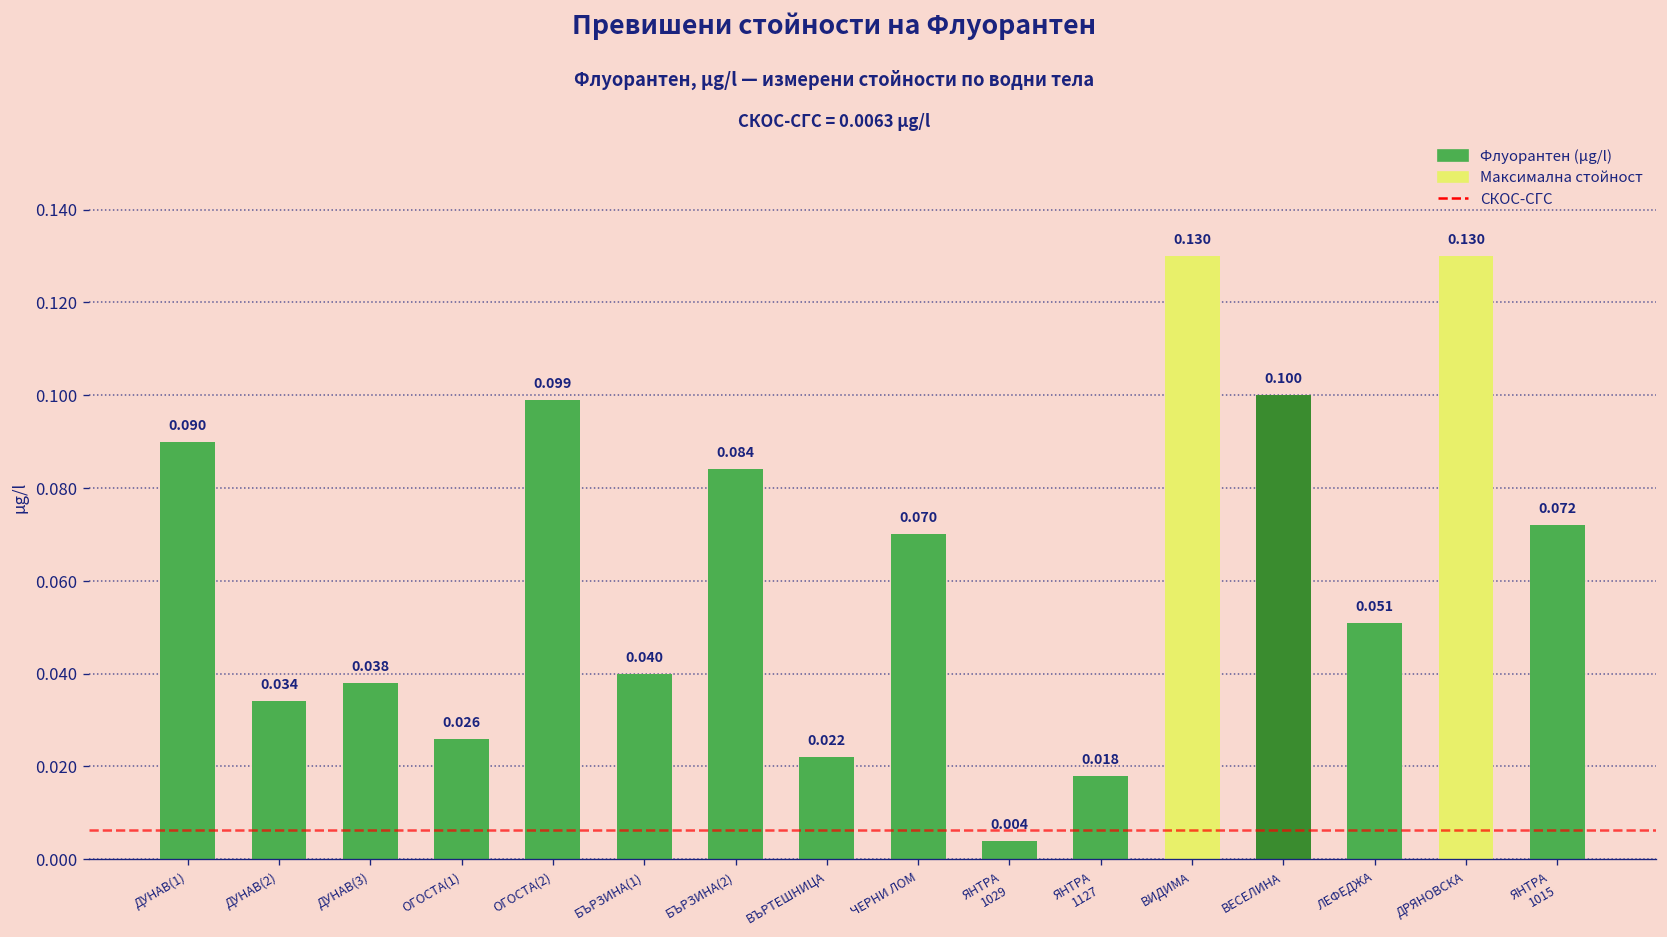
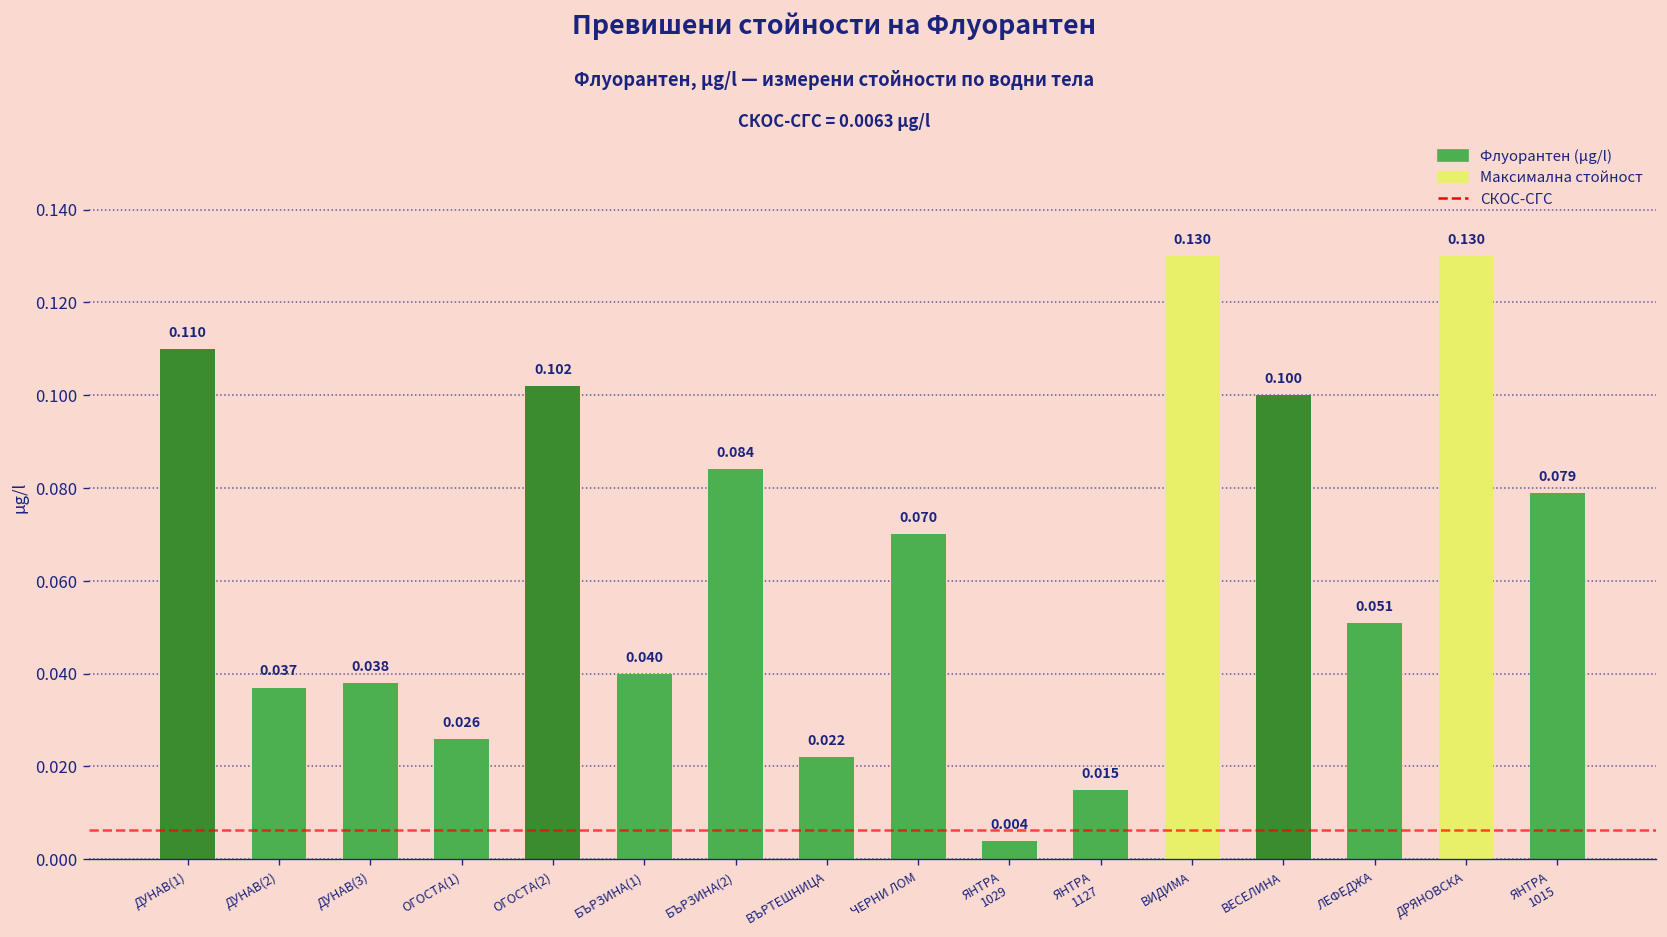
ДУНАВ(1): 0.090 -> 0.110
ДУНАВ(2): 0.034 -> 0.037
ОГОСТА(2): 0.099 -> 0.102
ЯНТРА 1127: 0.018 -> 0.015
ЯНТРА 1015: 0.072 -> 0.079
